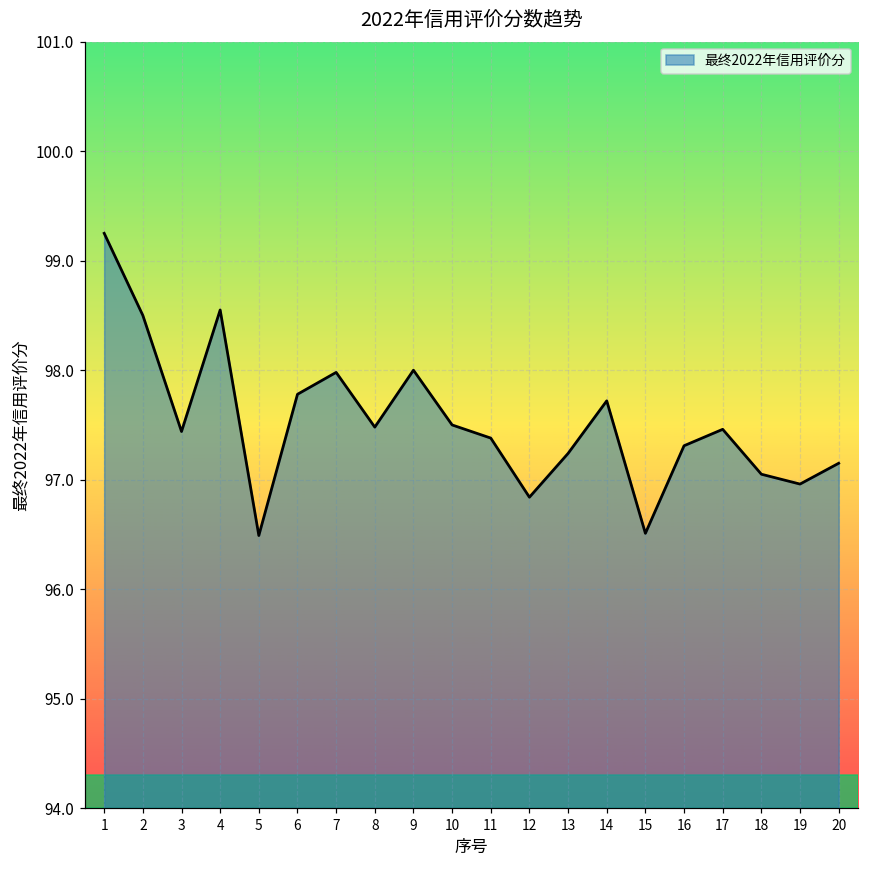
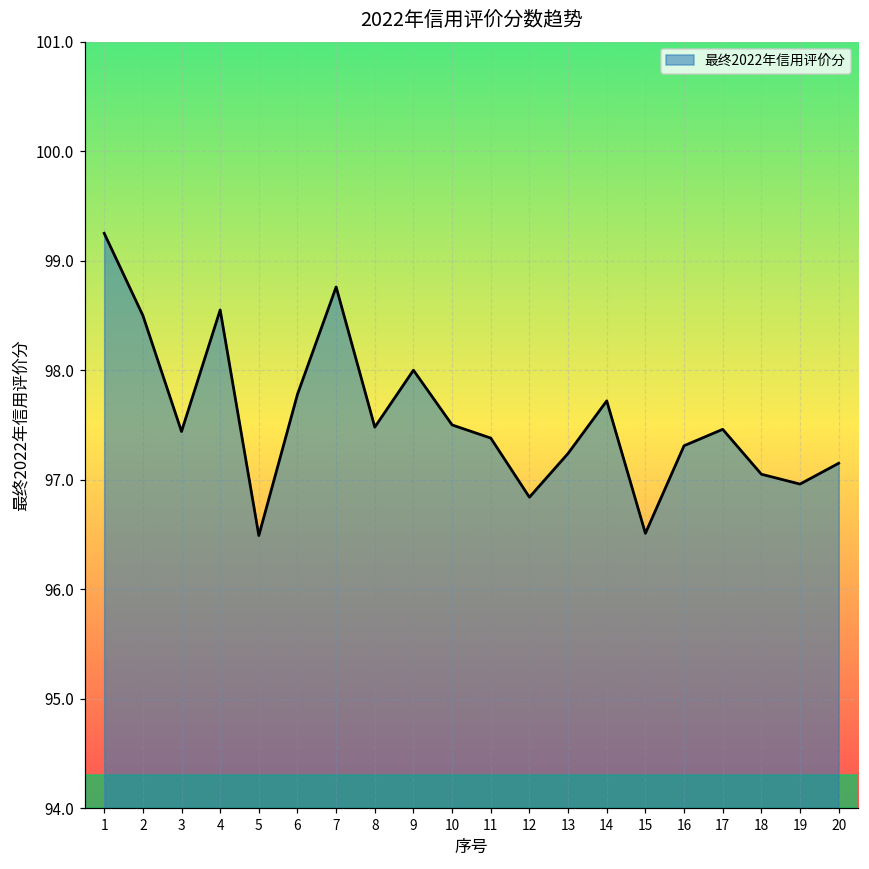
7: 98.0 -> 98.8
